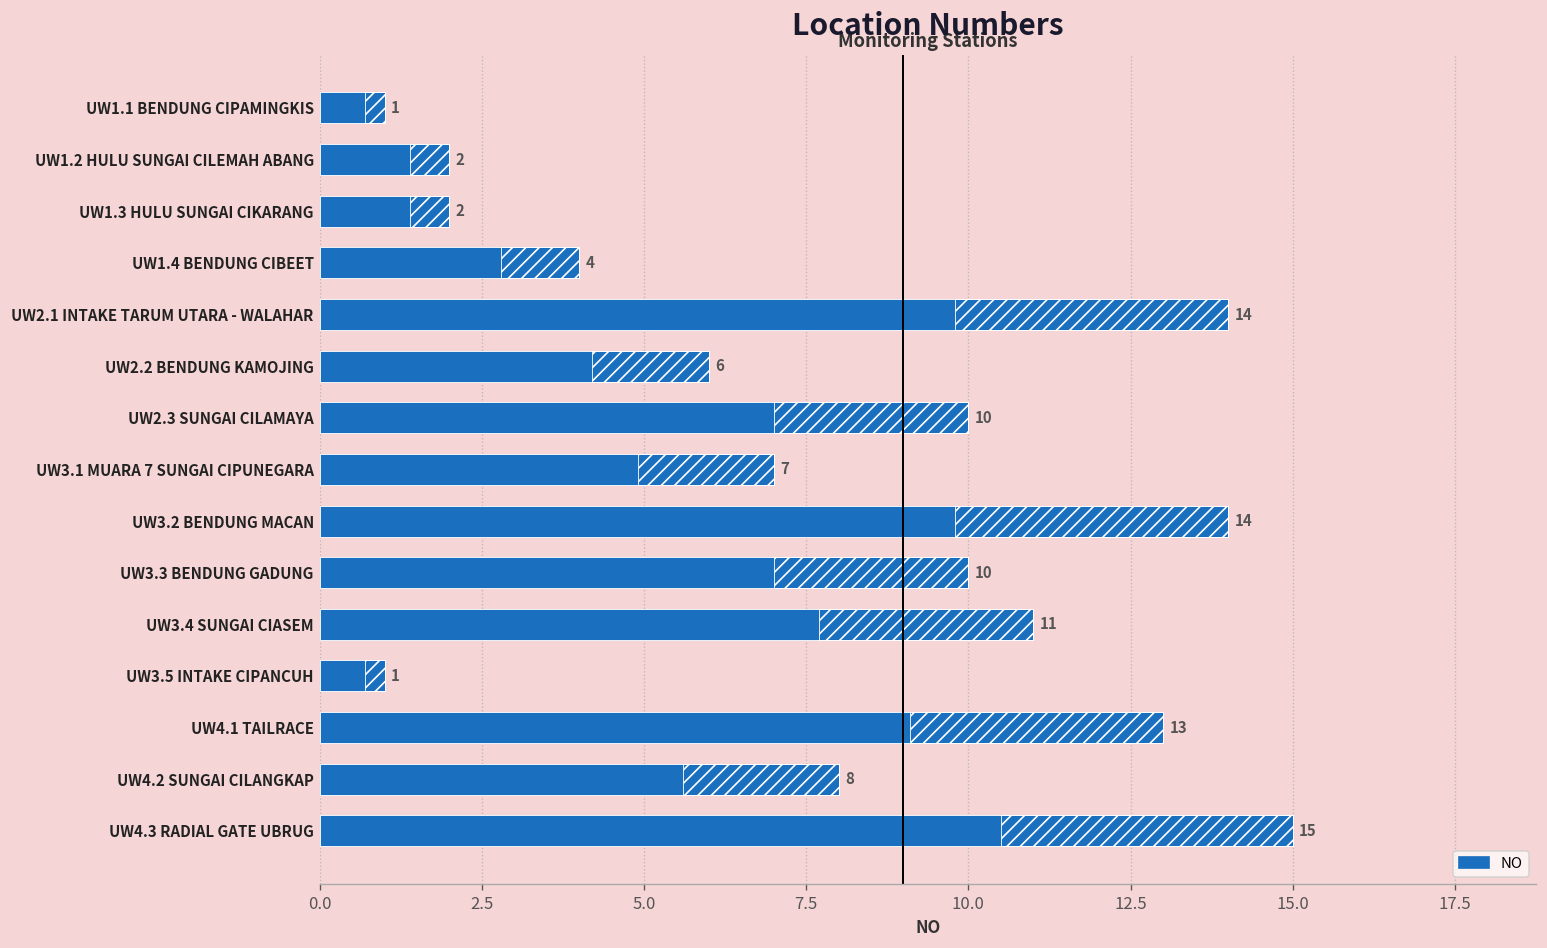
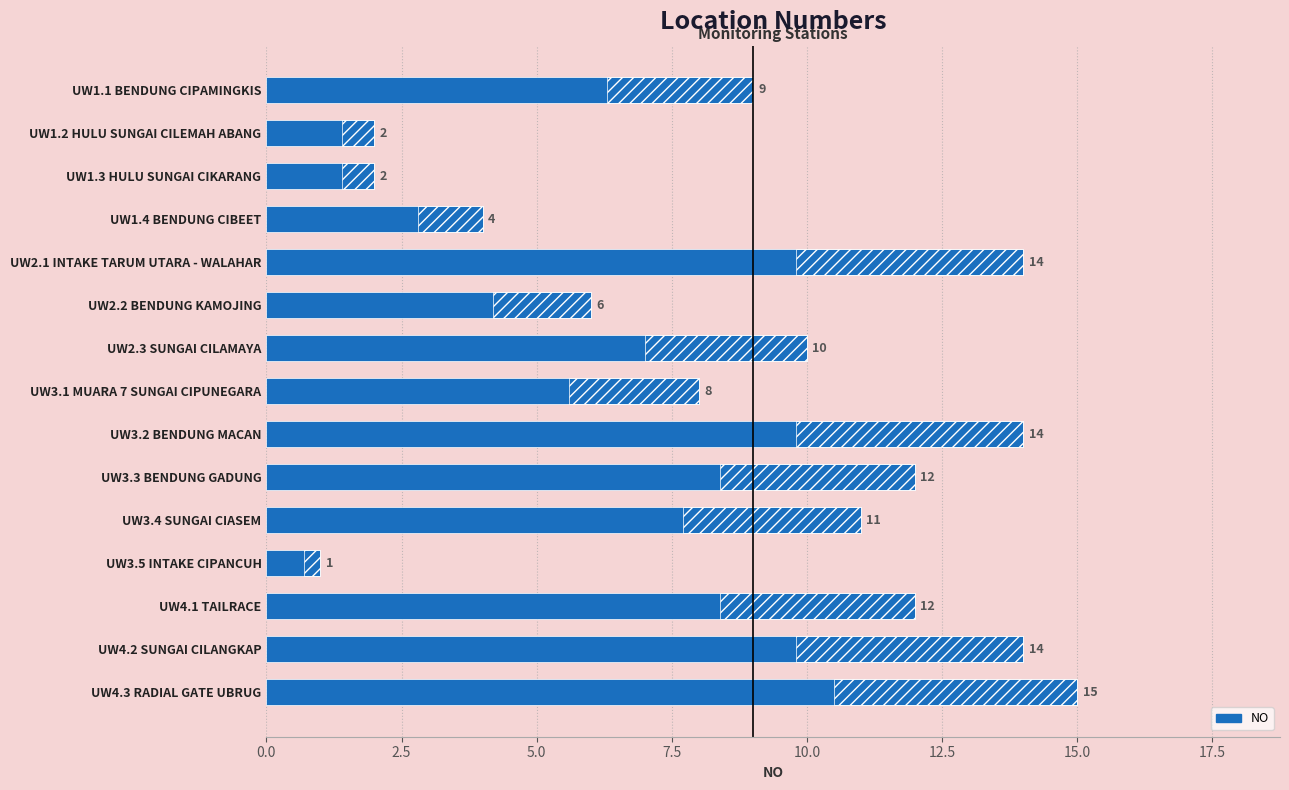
UW1.1 BENDUNG CIPAMINGKIS: 1 -> 9
UW3.1 MUARA 7 SUNGAI CIPUNEGARA: 7 -> 8
UW3.3 BENDUNG GADUNG: 10 -> 12
UW4.1 TAILRACE: 13 -> 12
UW4.2 SUNGAI CILANGKAP: 8 -> 14
